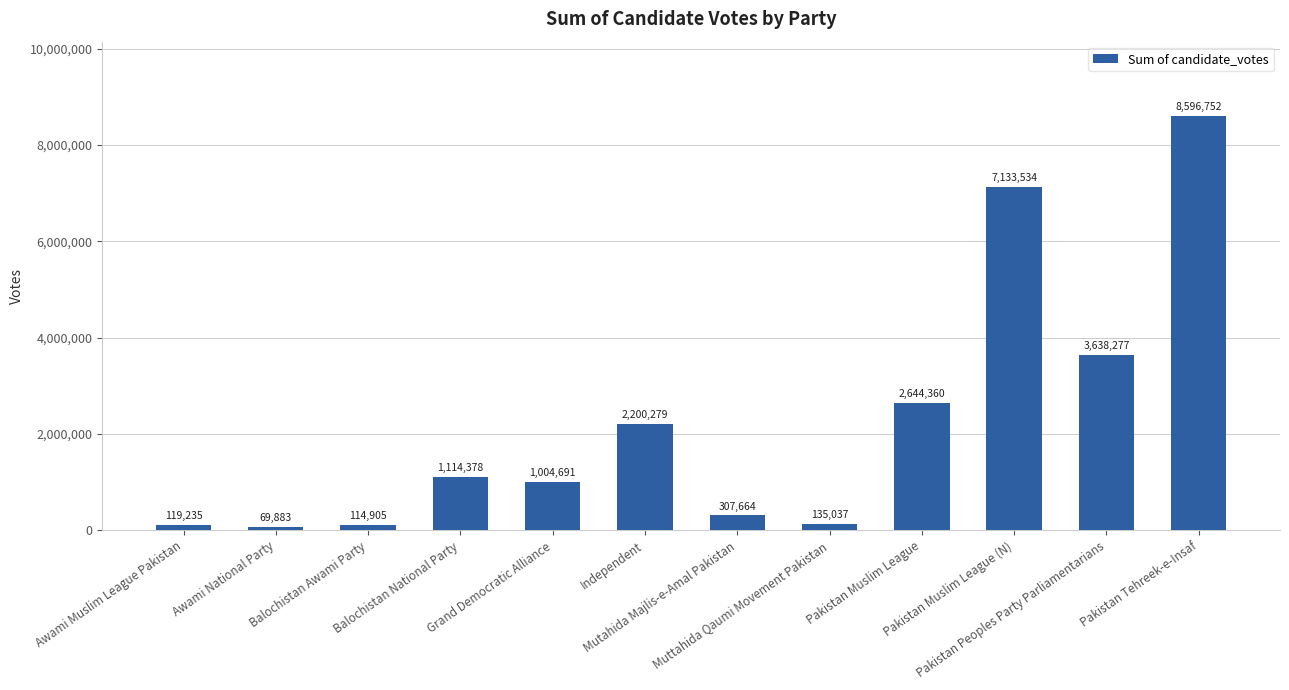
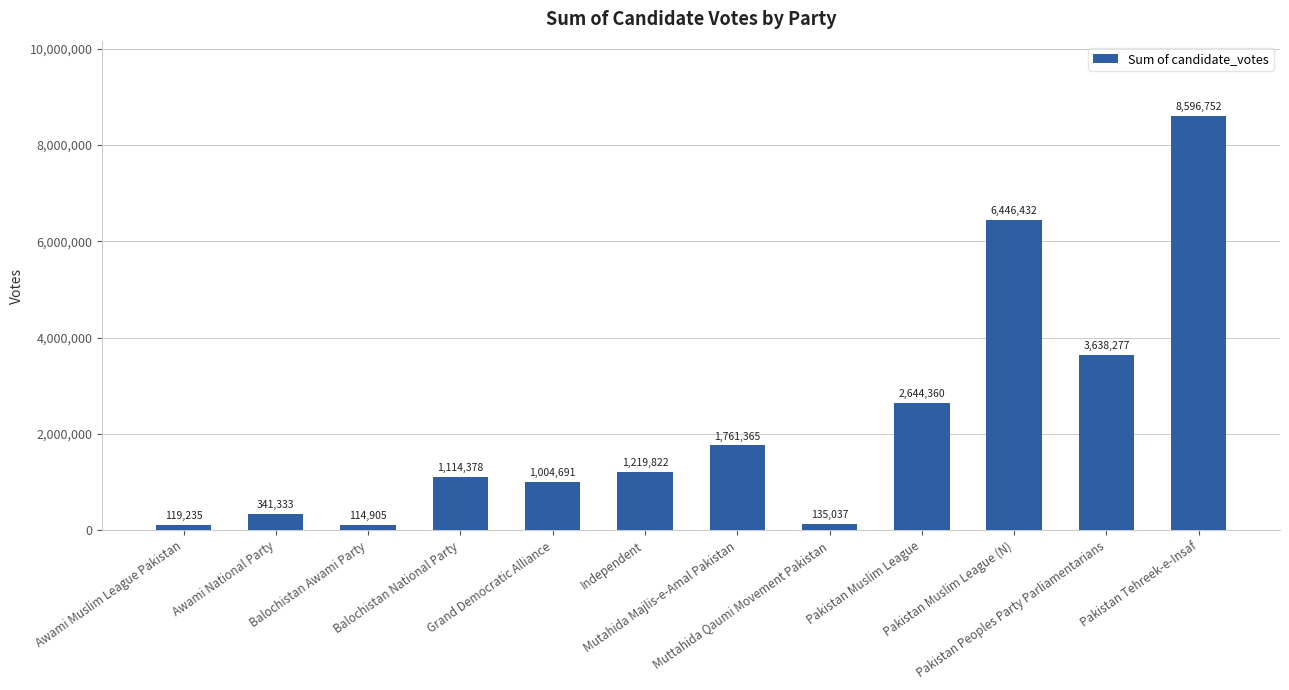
Awami National Party: 69,883 -> 341,333
Independent: 2,200,279 -> 1,219,822
Mutahida Majlis-e-Amal Pakistan: 307,664 -> 1,761,365
Pakistan Muslim League (N): 7,133,534 -> 6,446,432
